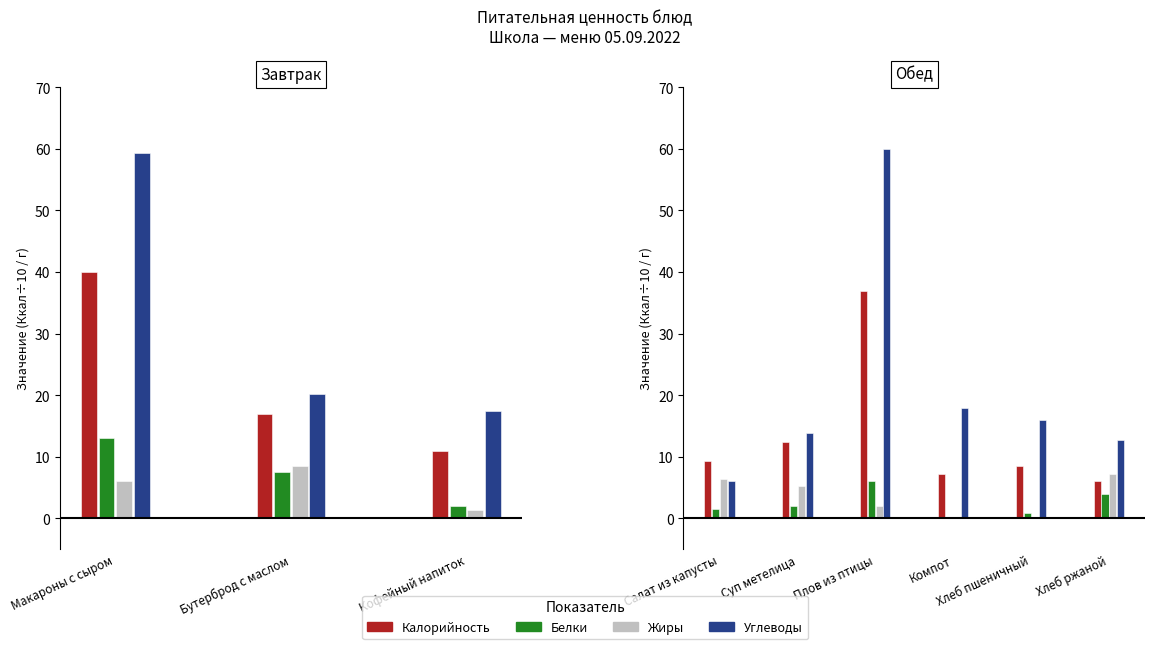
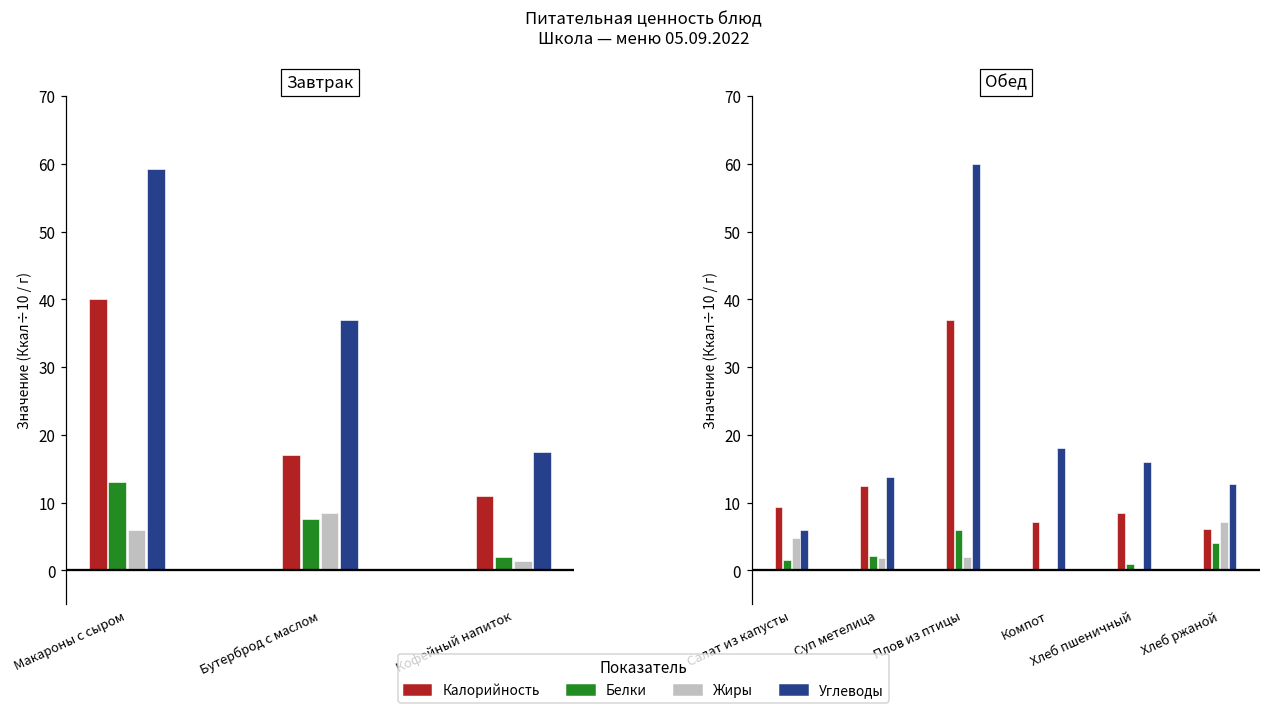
Завтрак, Углеводы, Бутерброд с маслом: 20 -> 37
Обед, Жиры, Салат из капусты: 6 -> 5
Обед, Жиры, Суп метелица: 5 -> 2
